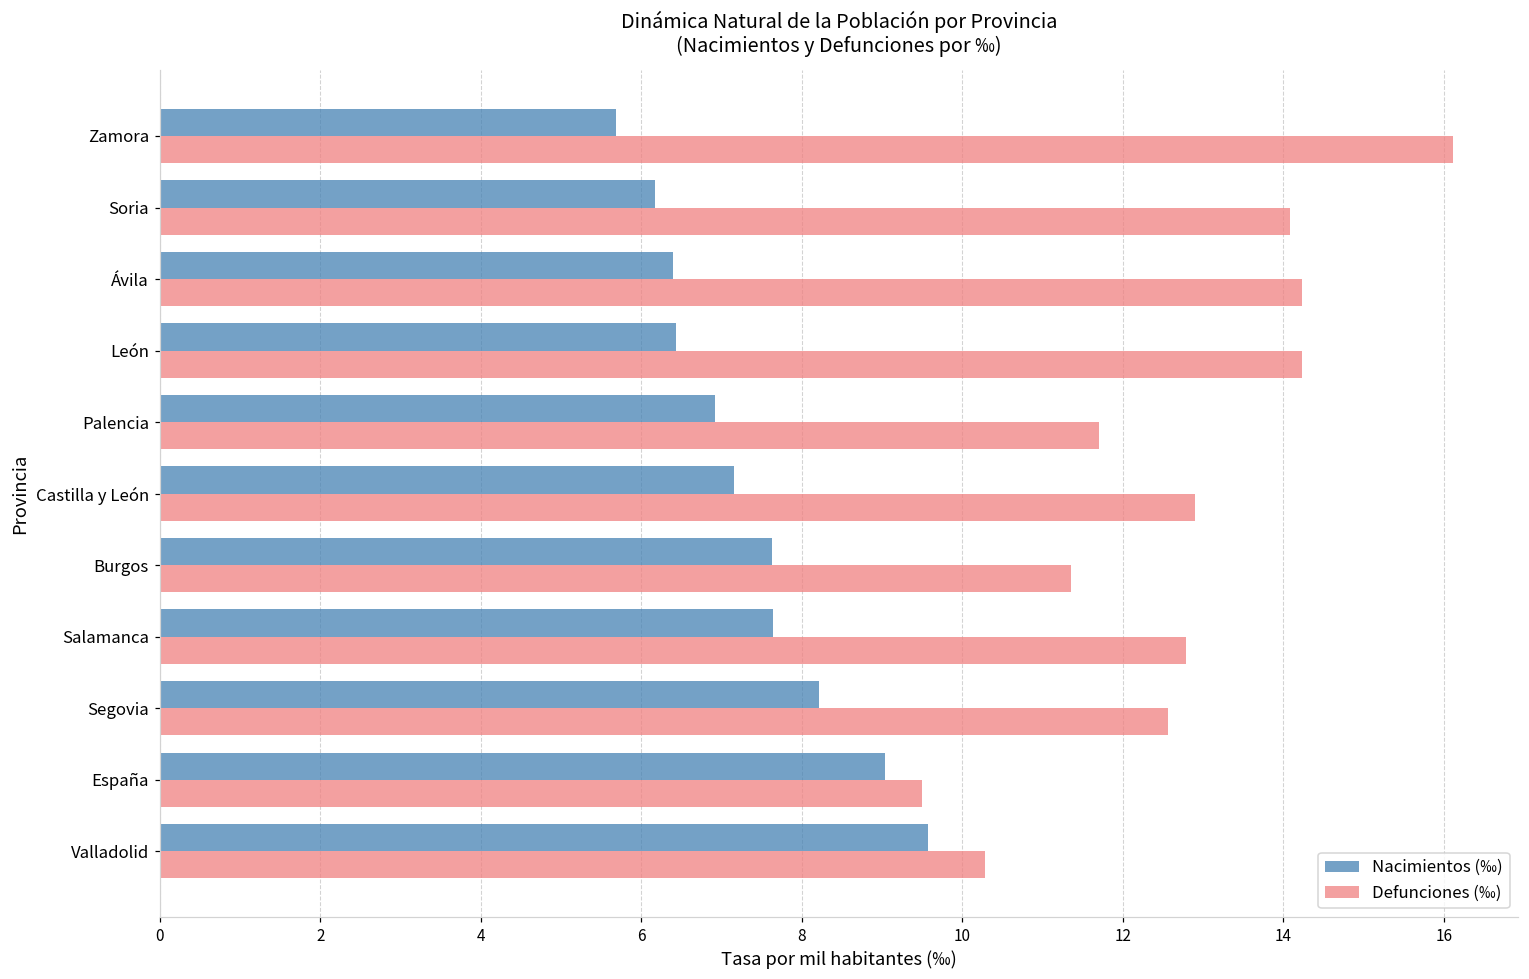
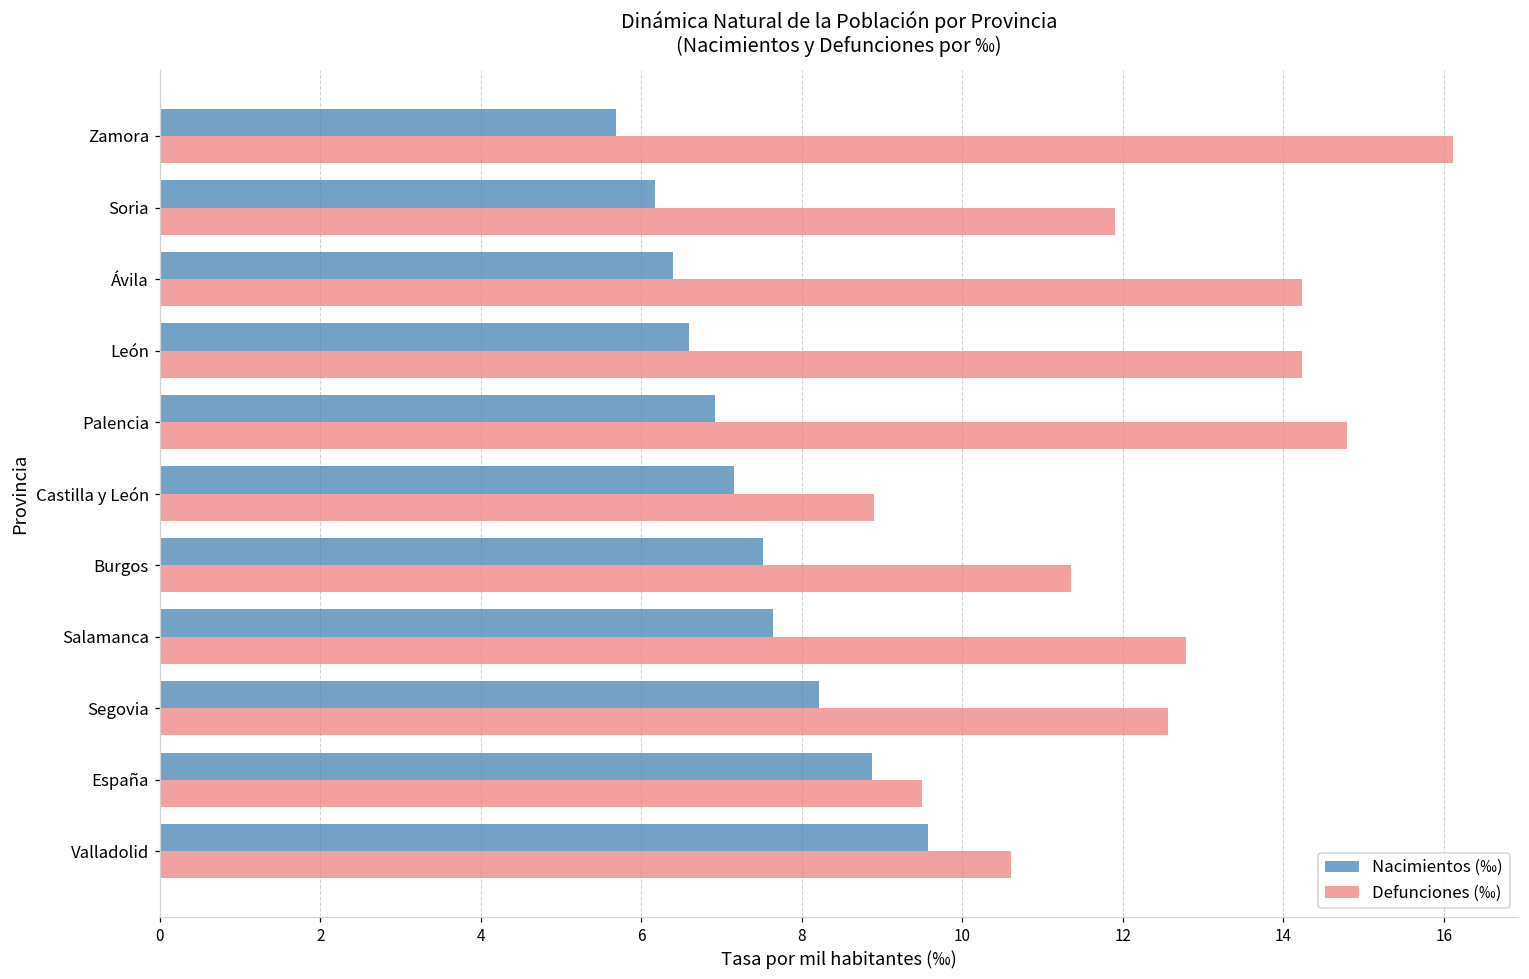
Defunciones (‰), Soria: 14.1 -> 11.9
Nacimientos (‰), León: 6.4 -> 6.6
Defunciones (‰), Palencia: 11.7 -> 14.8
Defunciones (‰), Castilla y León: 12.9 -> 8.9
Nacimientos (‰), Burgos: 7.6 -> 7.5
Nacimientos (‰), España: 9.0 -> 8.9
Defunciones (‰), Valladolid: 10.3 -> 10.6
